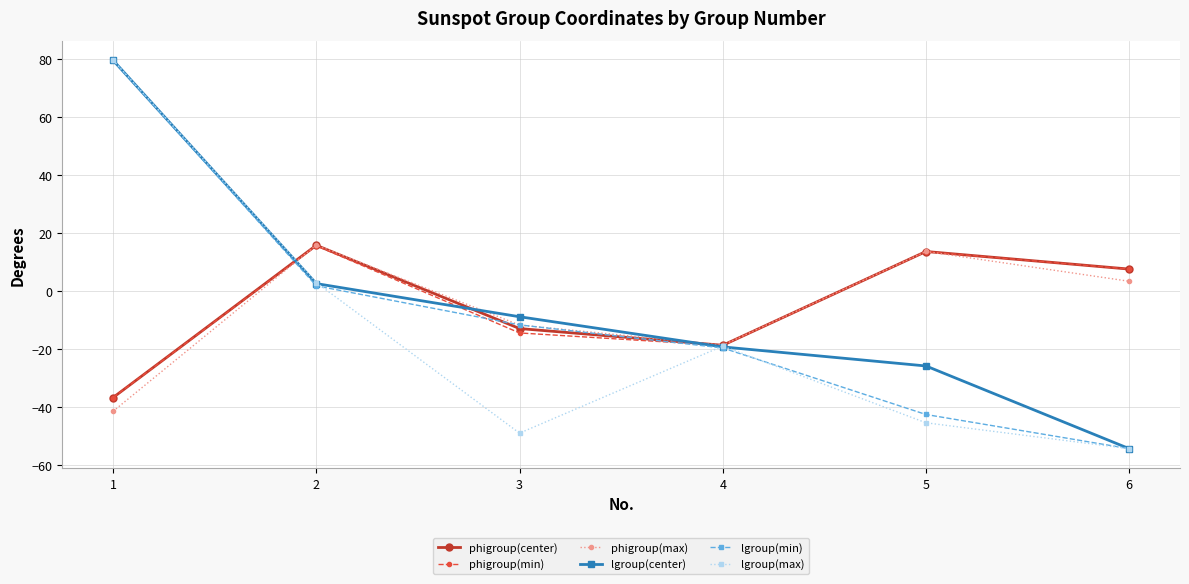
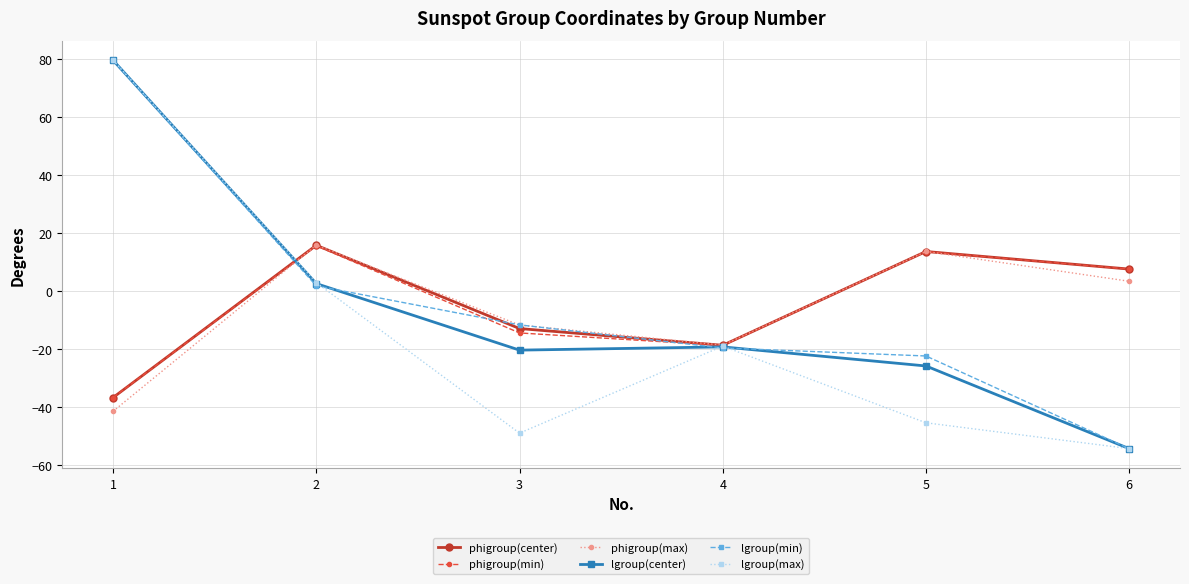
lgroup(center), 3: -9 -> -20
lgroup(min), 5: -43 -> -22
